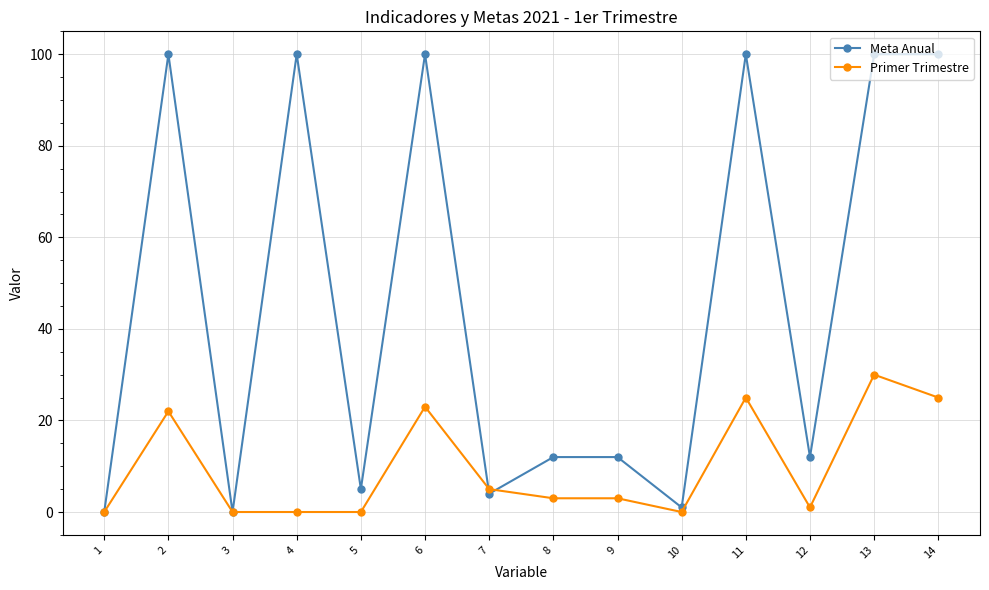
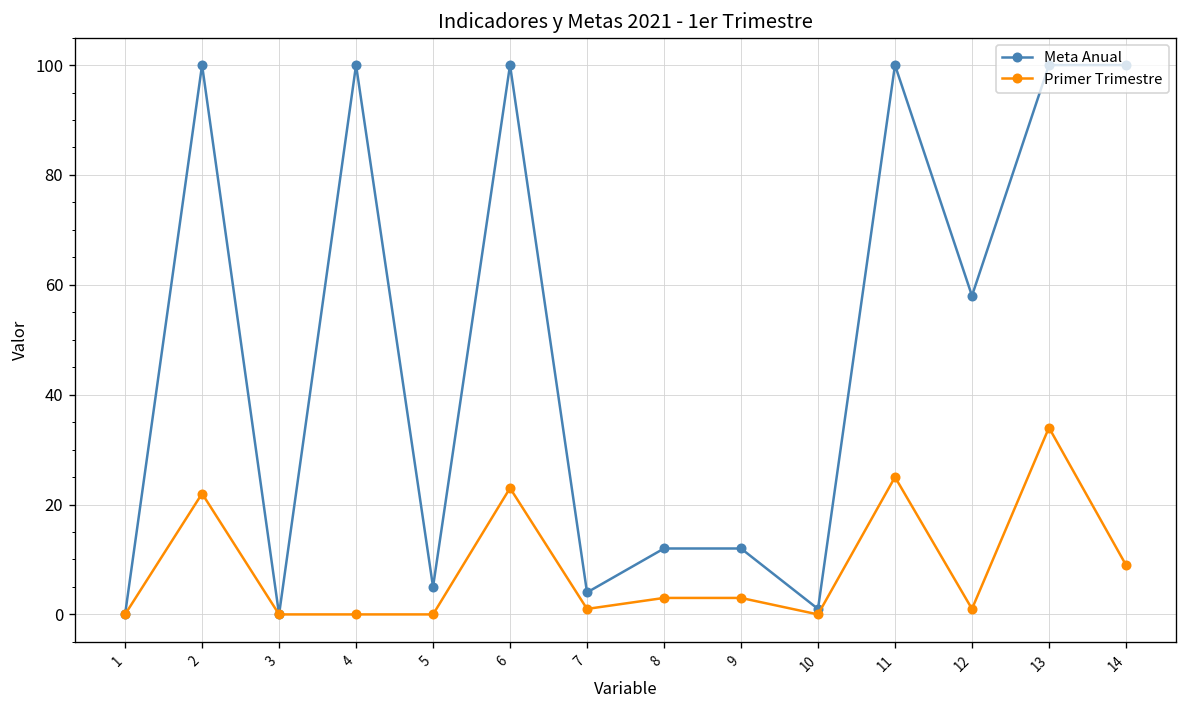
Primer Trimestre, 7: 5 -> 1
Meta Anual, 12: 12 -> 58
Primer Trimestre, 13: 30 -> 34
Primer Trimestre, 14: 25 -> 9
